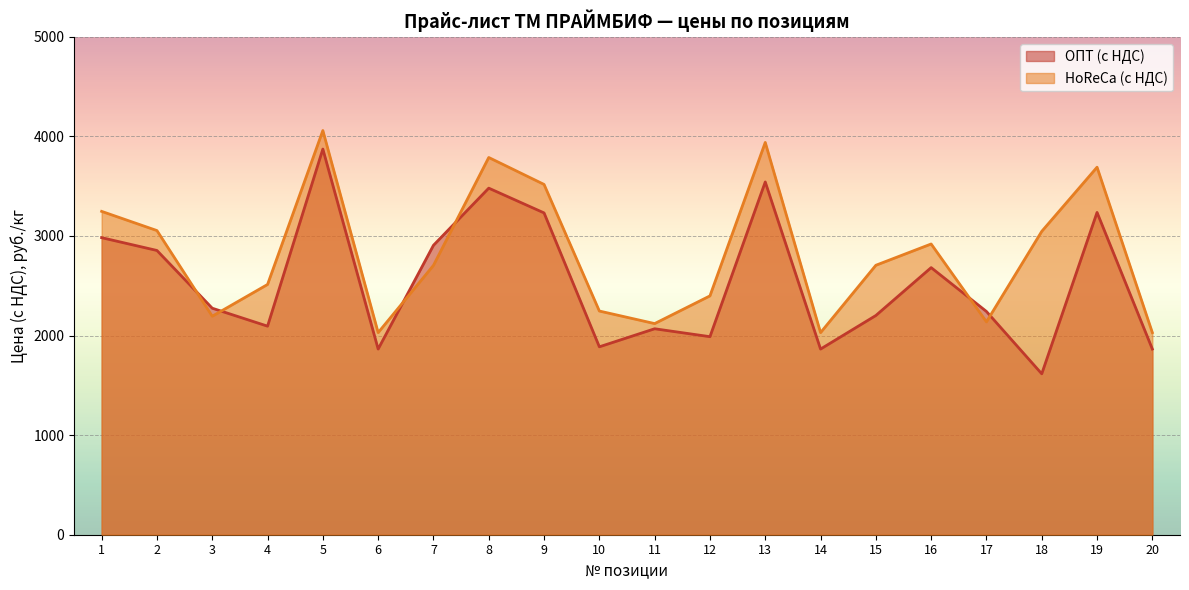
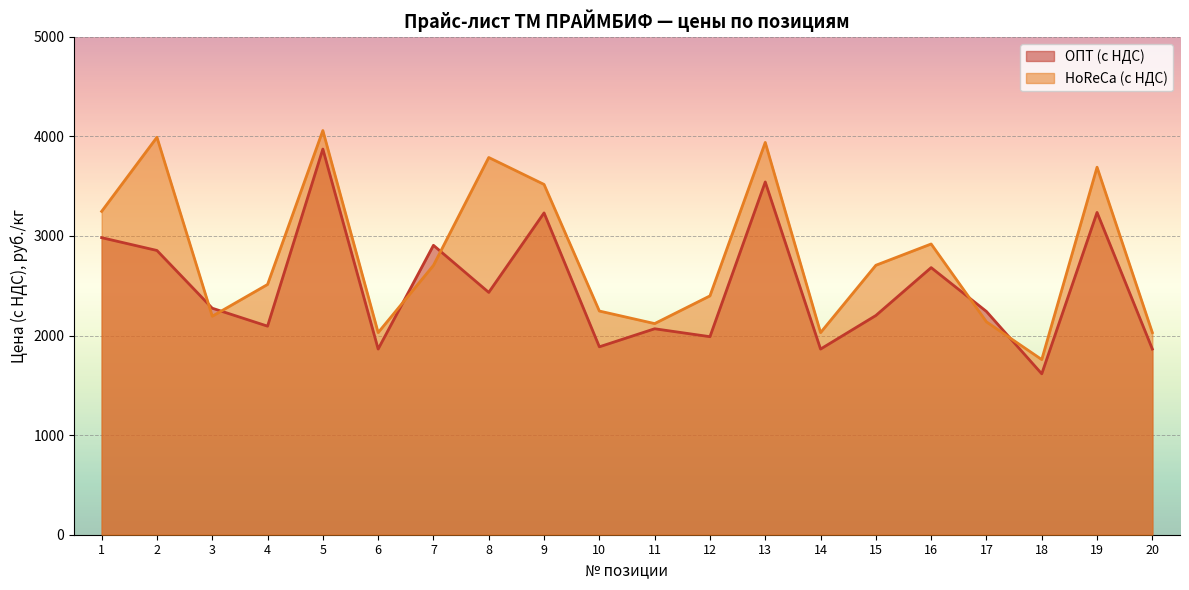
HoReCa (с НДС), 2: 3100 -> 4000
ОПТ (с НДС), 8: 3500 -> 2400
HoReCa (с НДС), 18: 3000 -> 1800
